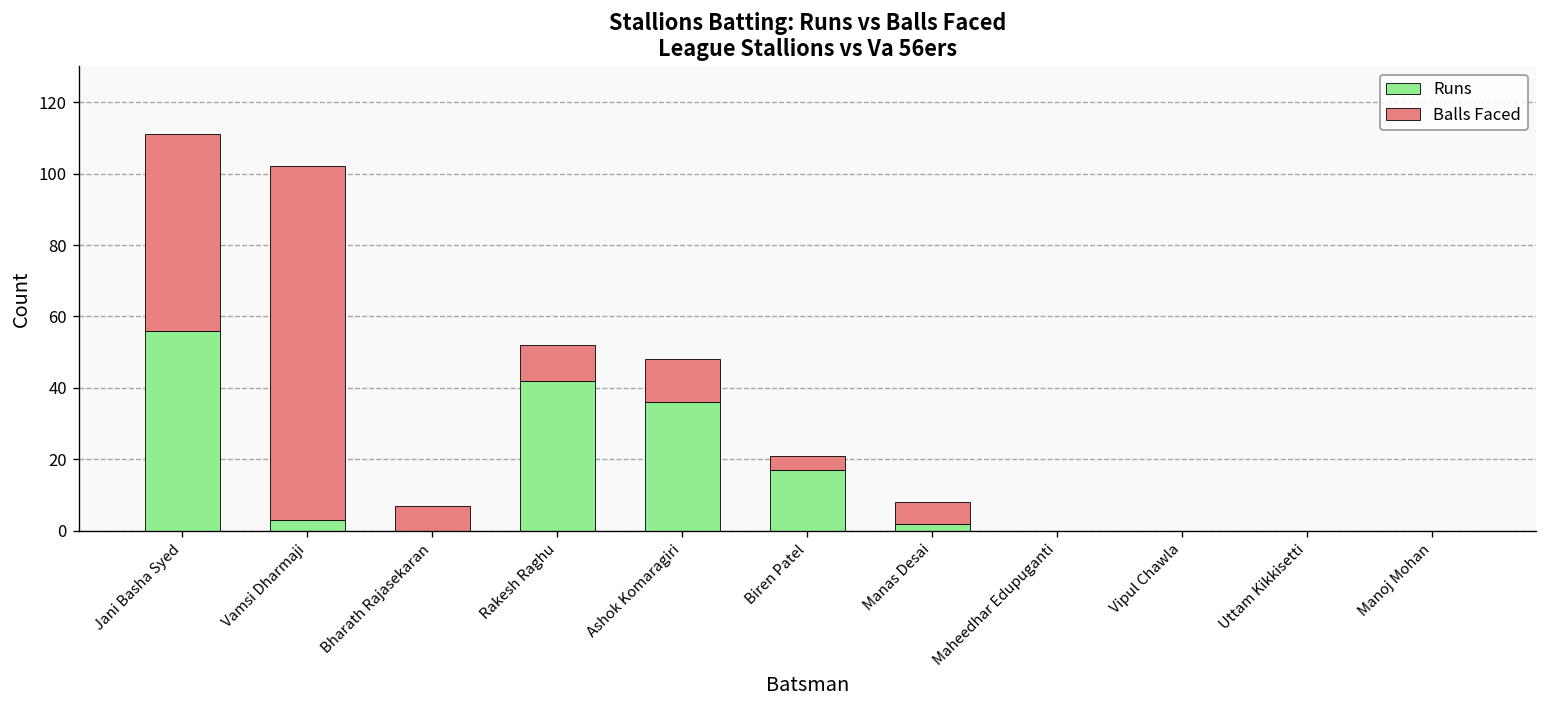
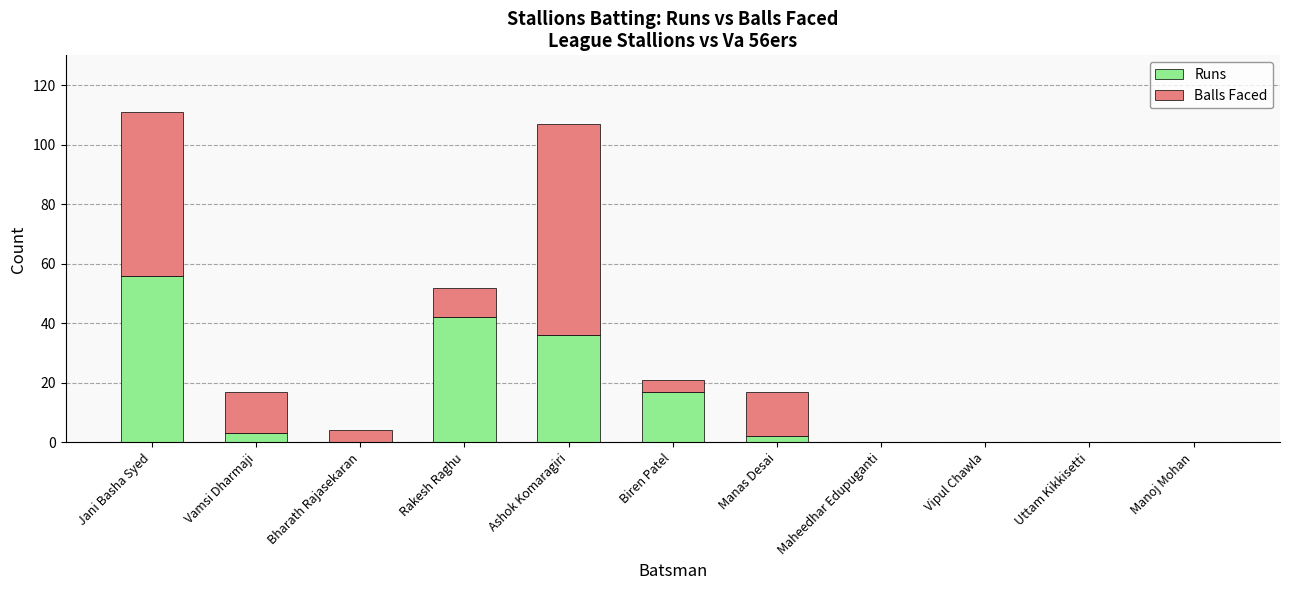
Balls Faced, Vamsi Dharmaji: 99 -> 14
Balls Faced, Bharath Rajasekaran: 7 -> 4
Balls Faced, Ashok Komaragiri: 12 -> 71
Balls Faced, Manas Desai: 6 -> 15
